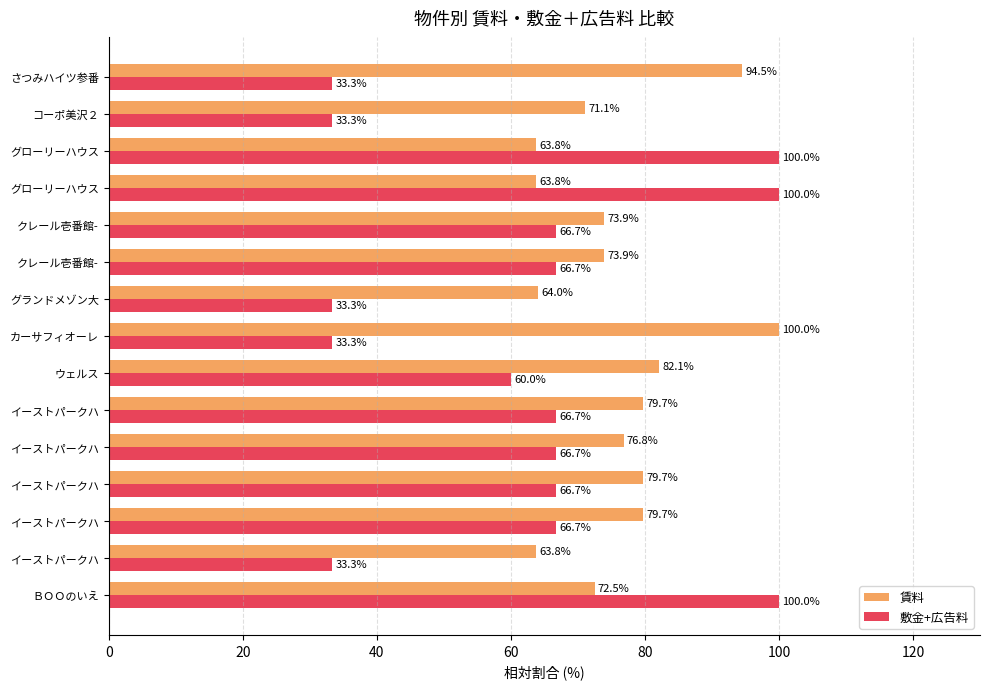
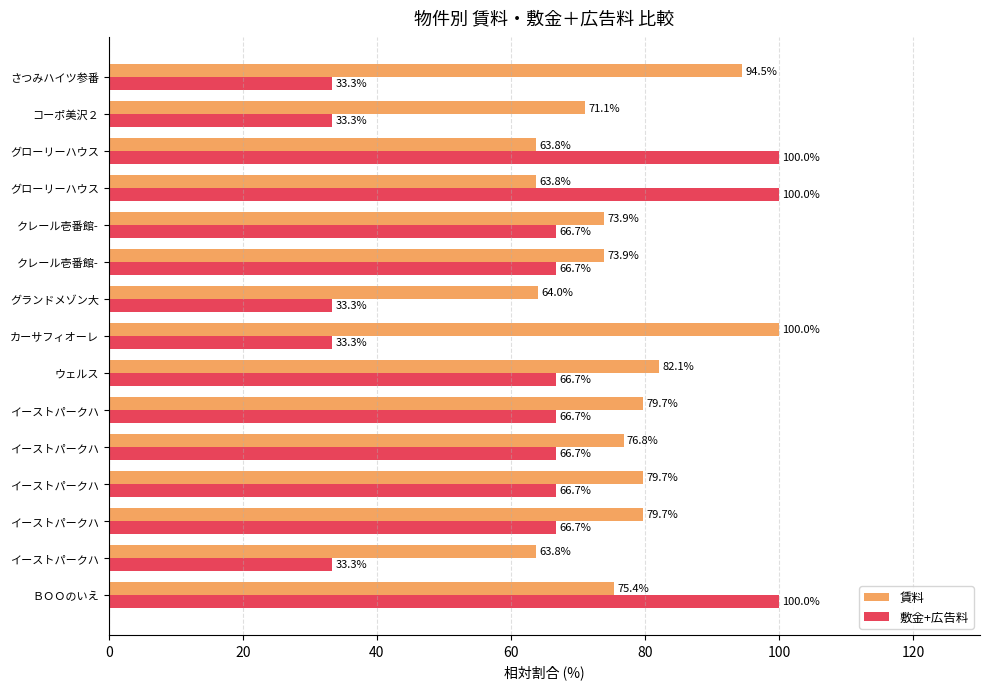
敷金+広告料, ウェルス: 60.0% -> 66.7%
賃料, ＢＯＯのいえ: 72.5% -> 75.4%
